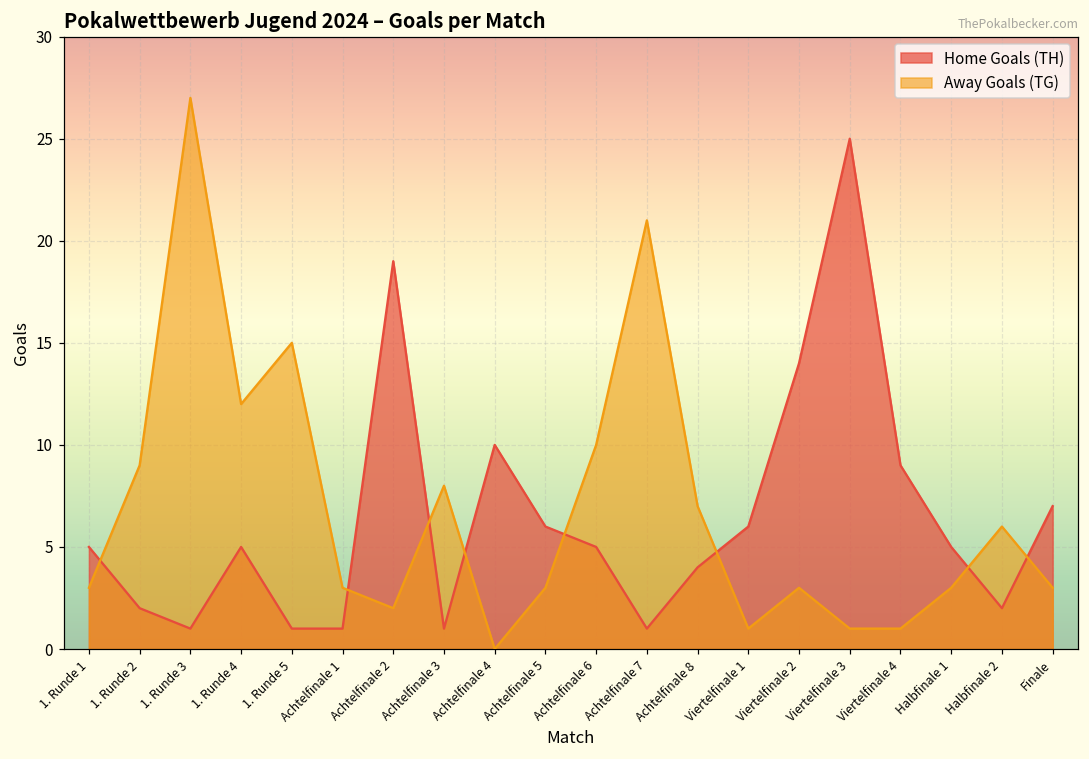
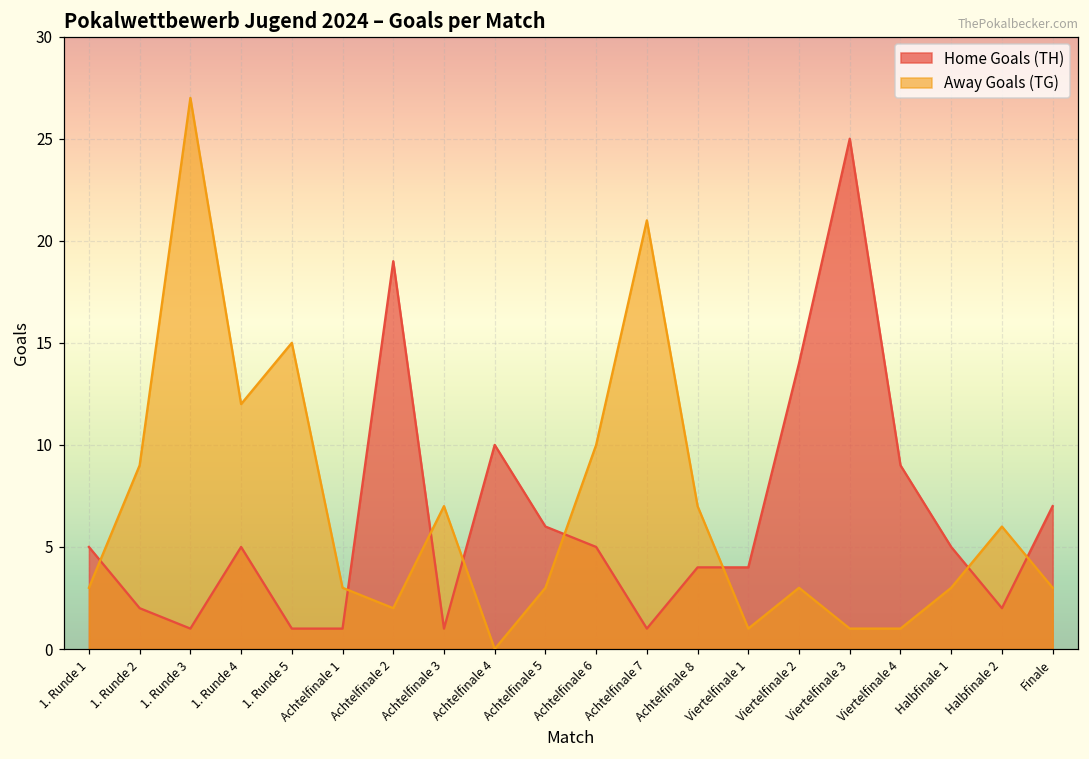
Away Goals (TG), Achtelfinale 3: 8 -> 7
Home Goals (TH), Viertelfinale 1: 6 -> 4
